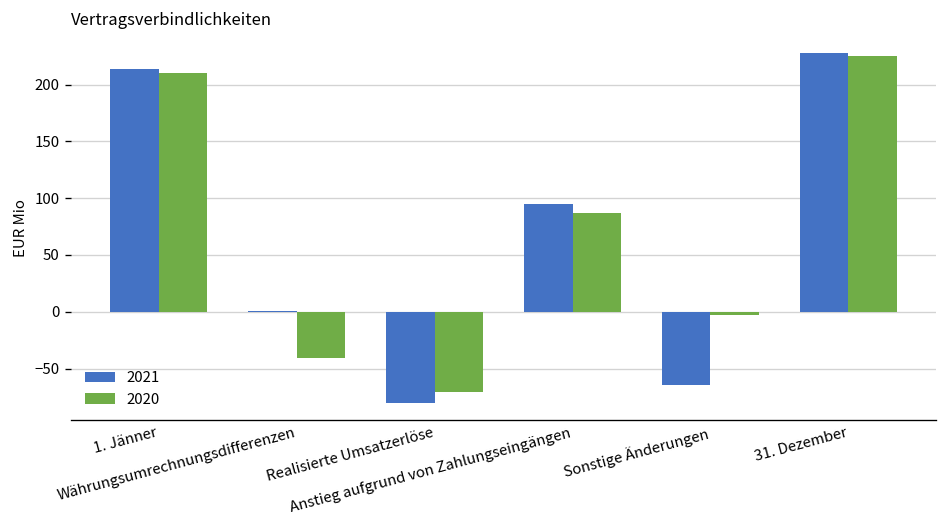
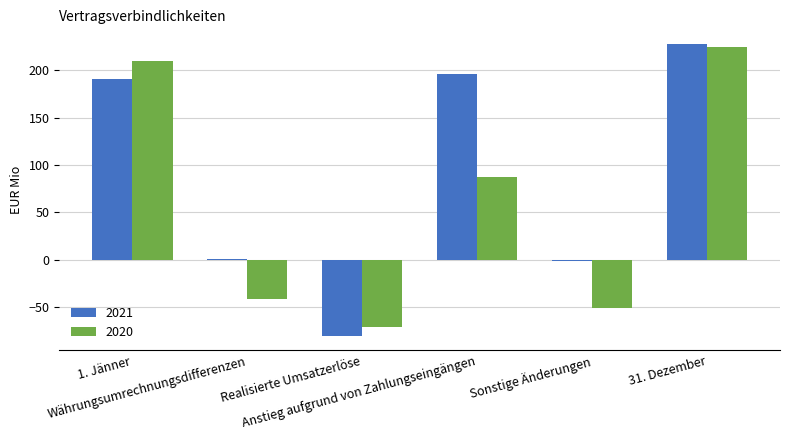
2021, 1. Jänner: 210 -> 190
2021, Anstieg aufgrund von Zahlungseingängen: 100 -> 200
2021, Sonstige Änderungen: -60 -> 0
2020, Sonstige Änderungen: 0 -> -50
